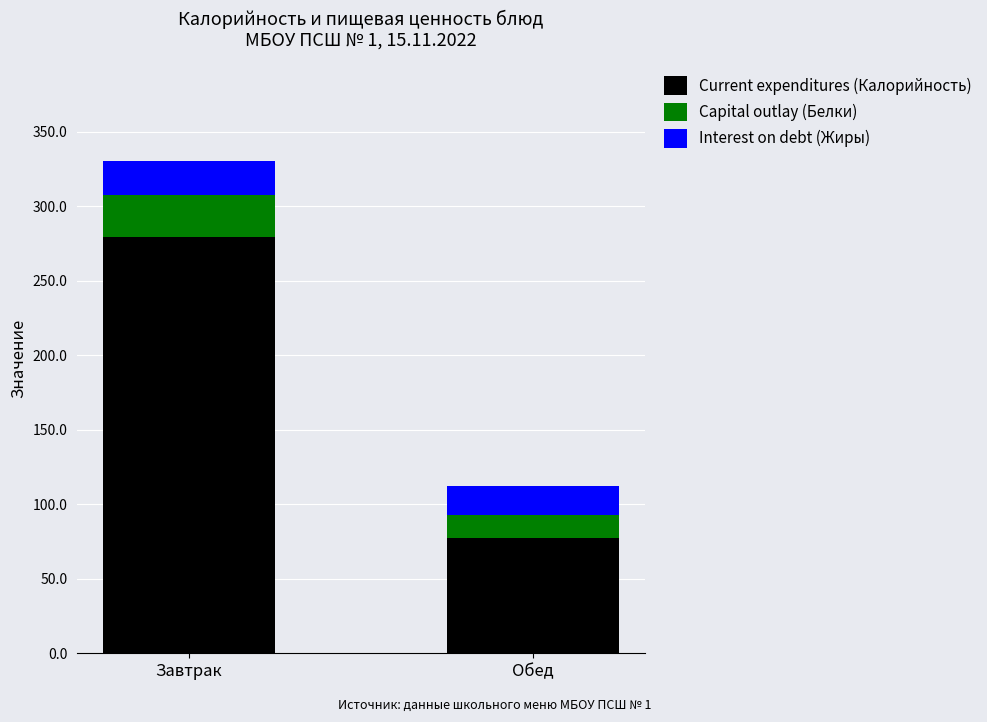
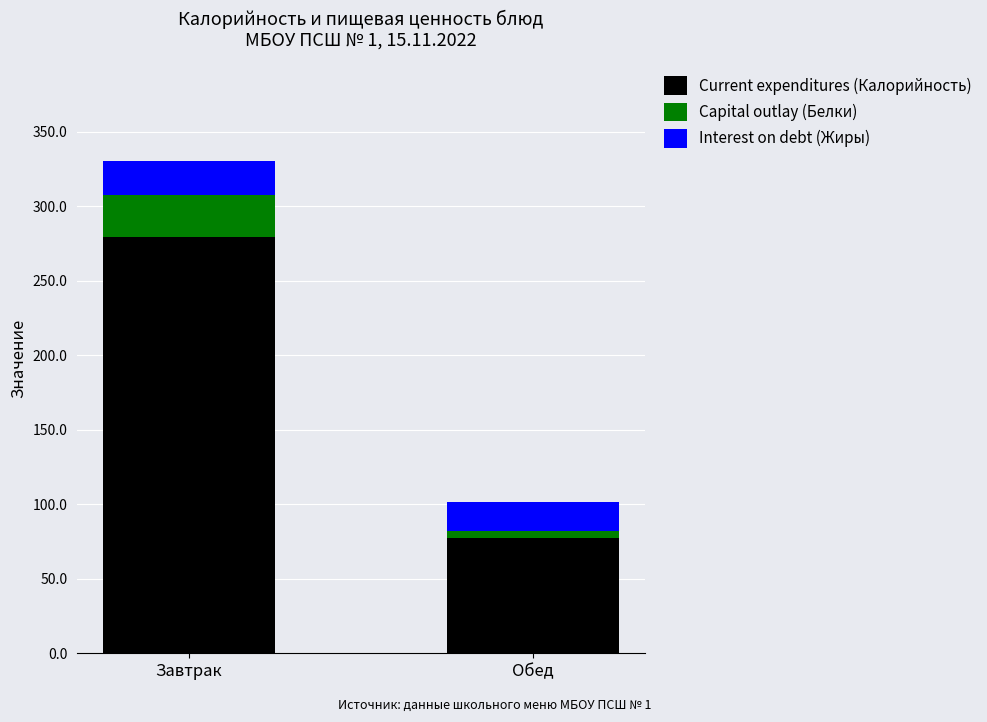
Capital outlay (Белки), Обед: 15 -> 5
